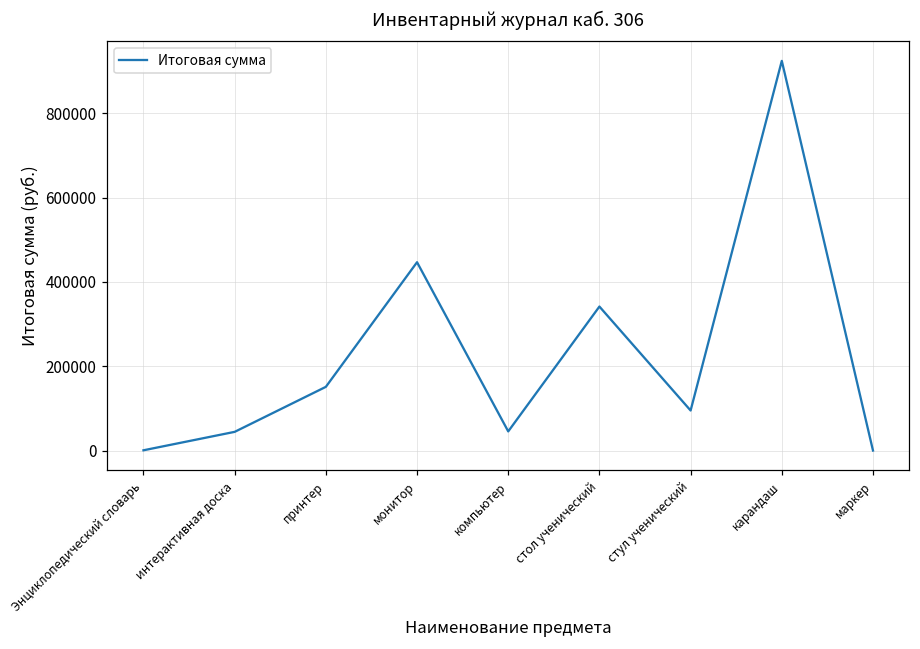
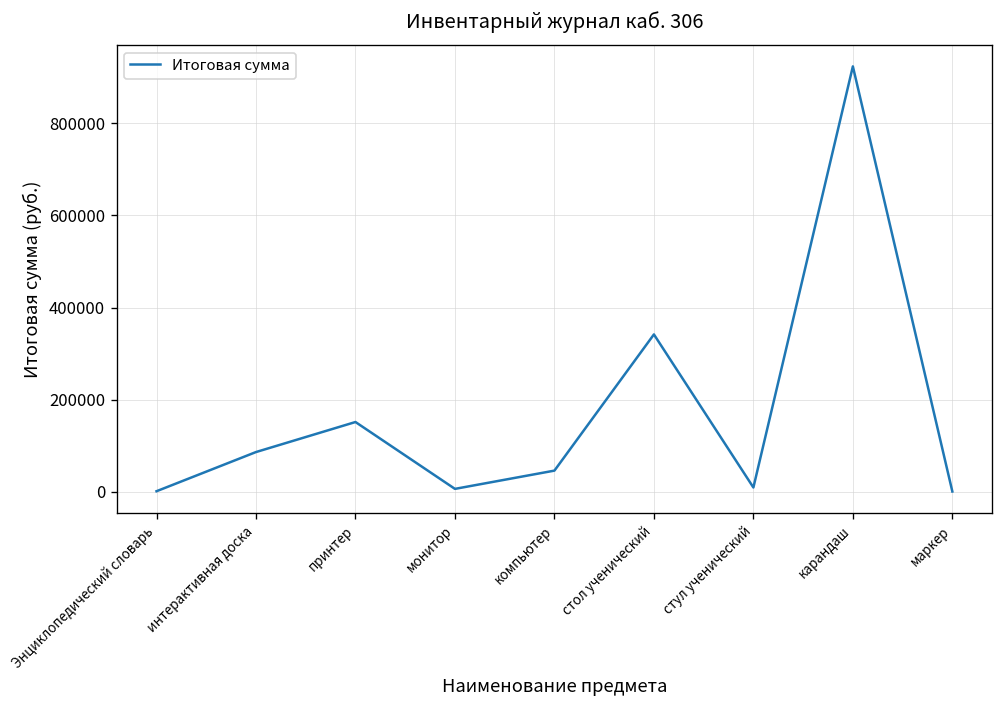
интерактивная доска: 40000 -> 90000
монитор: 450000 -> 10000
стул ученический: 100000 -> 10000
